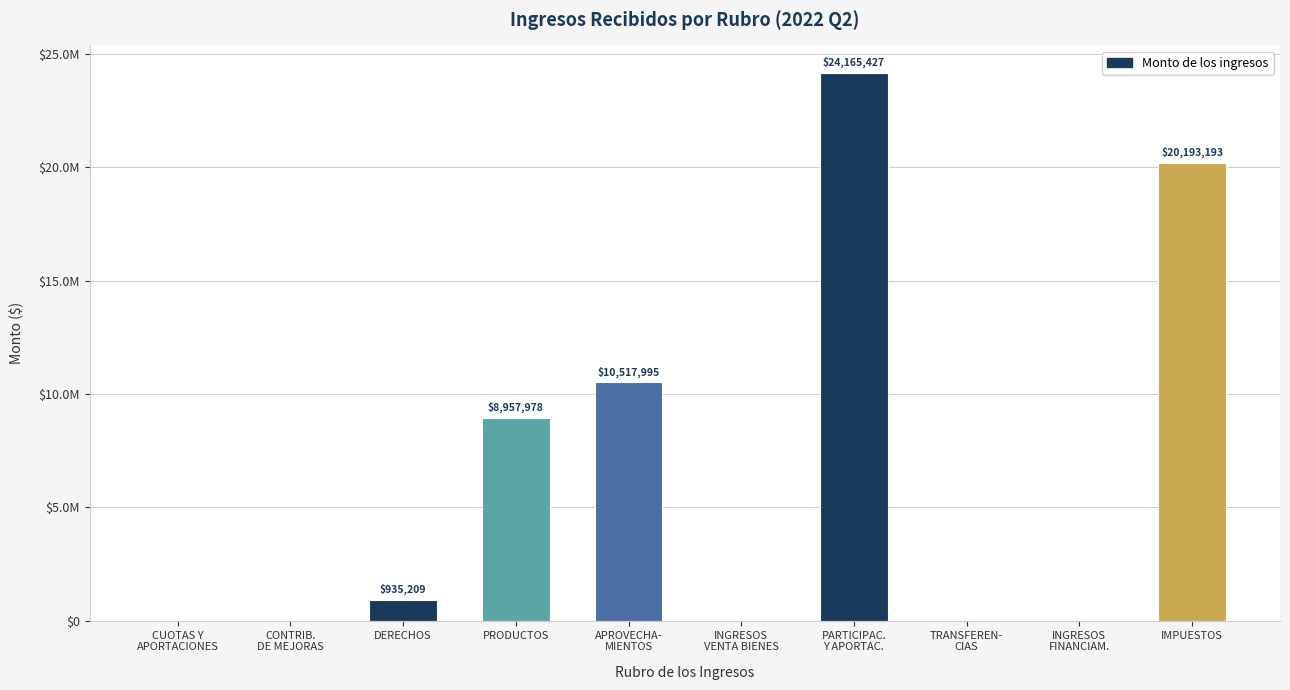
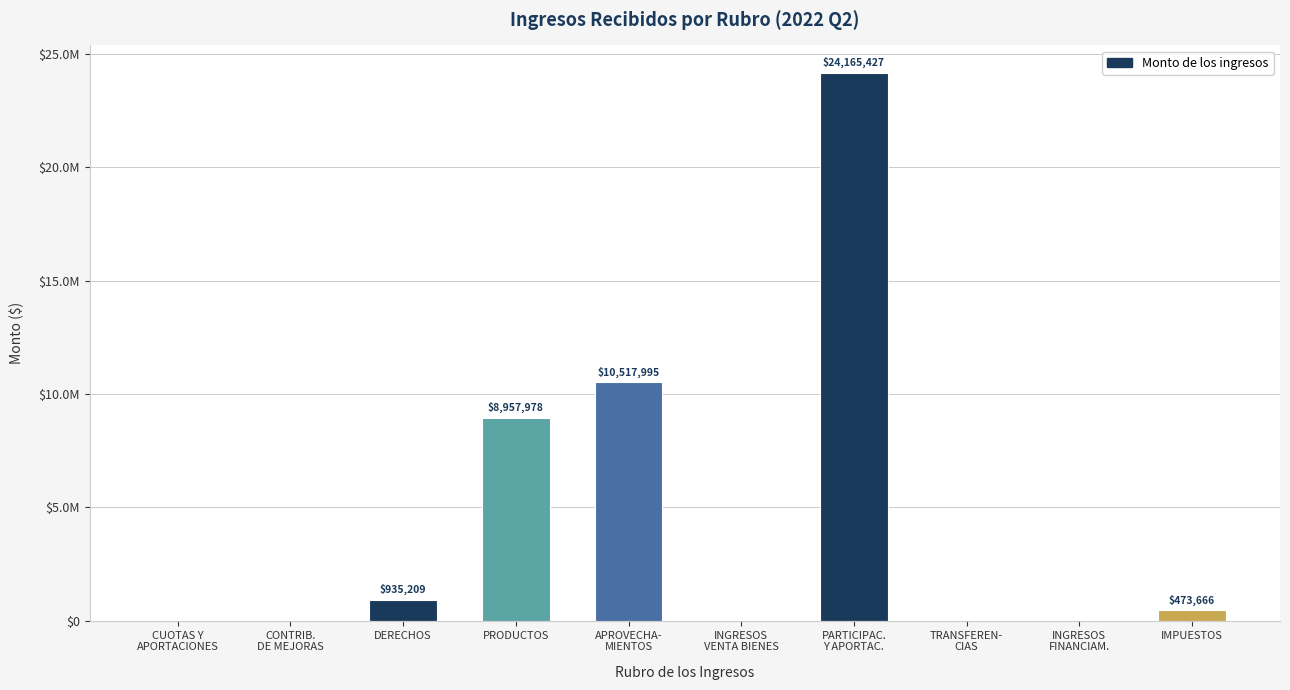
IMPUESTOS: $20,193,193 -> $473,666
